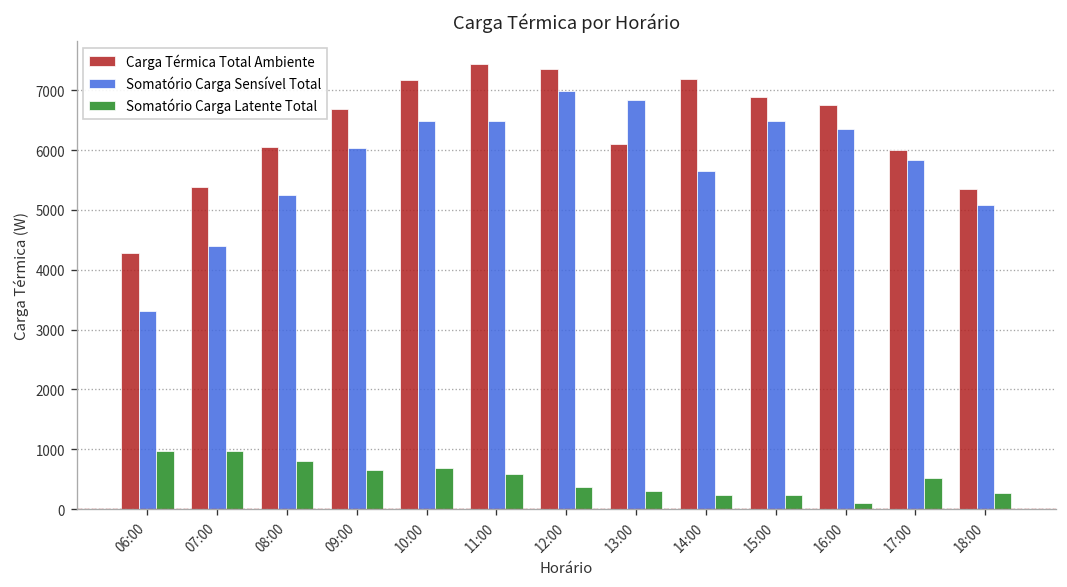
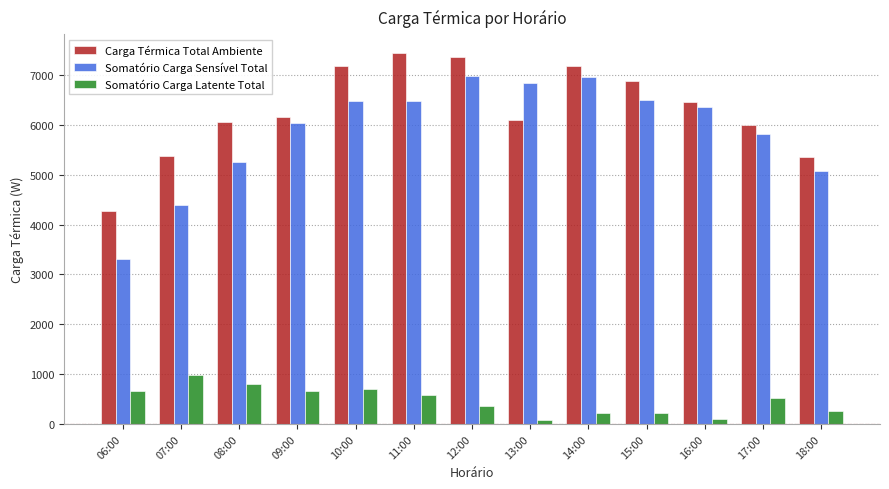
Somatório Carga Latente Total, 06:00: 1000 -> 700
Carga Térmica Total Ambiente, 09:00: 6700 -> 6200
Somatório Carga Latente Total, 13:00: 300 -> 100
Somatório Carga Sensível Total, 14:00: 5700 -> 7000
Carga Térmica Total Ambiente, 16:00: 6800 -> 6500
